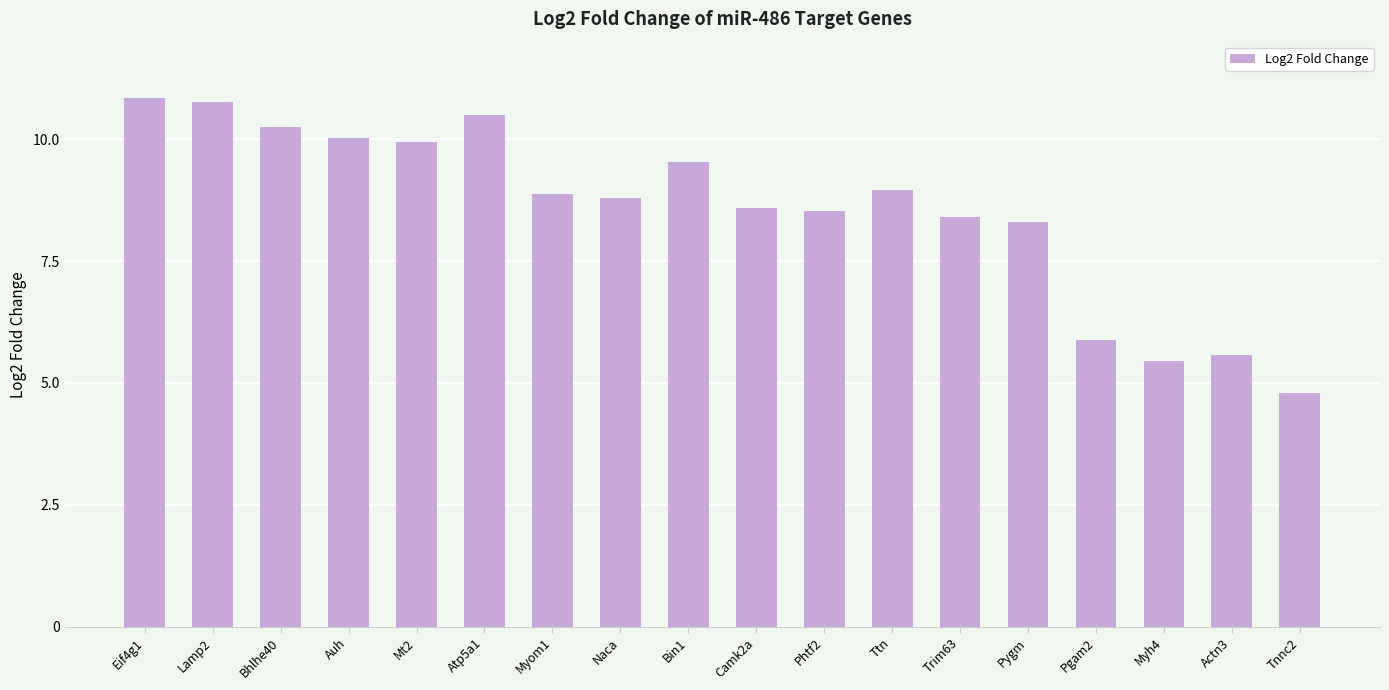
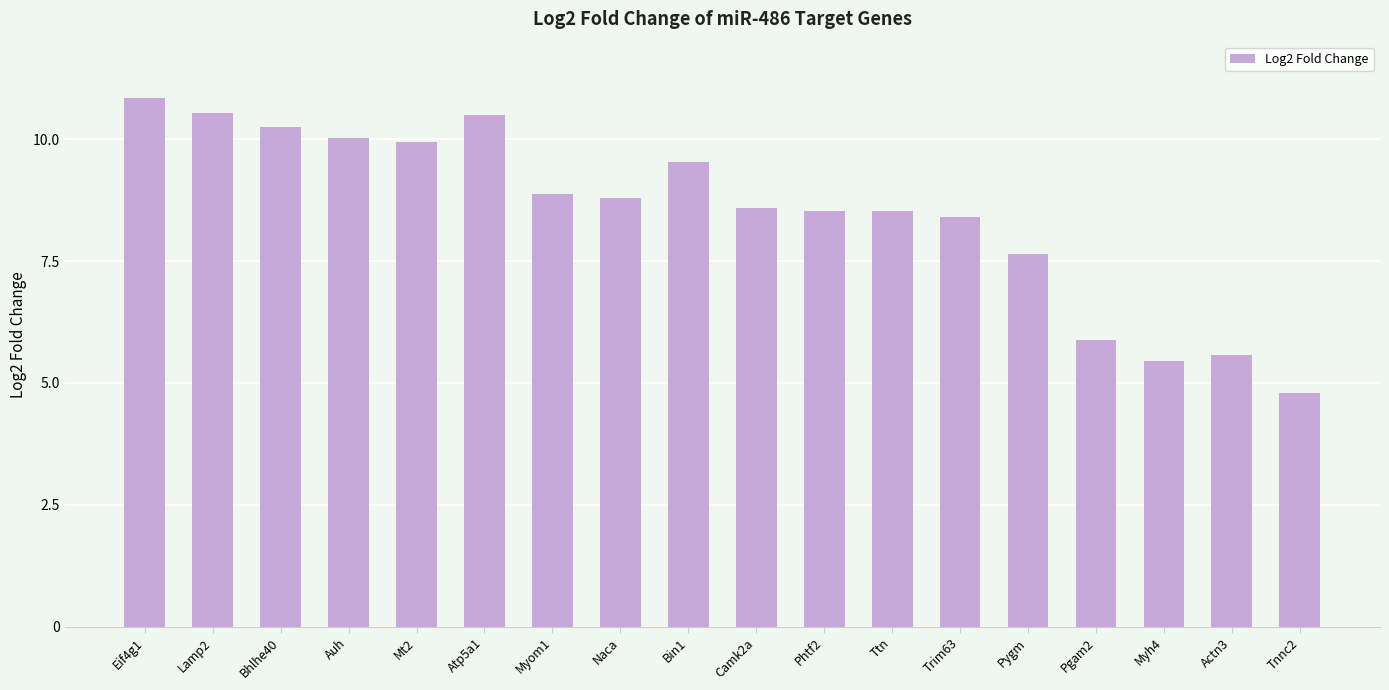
Lamp2: 10.8 -> 10.5
Ttn: 9.0 -> 8.5
Pygm: 8.3 -> 7.6
